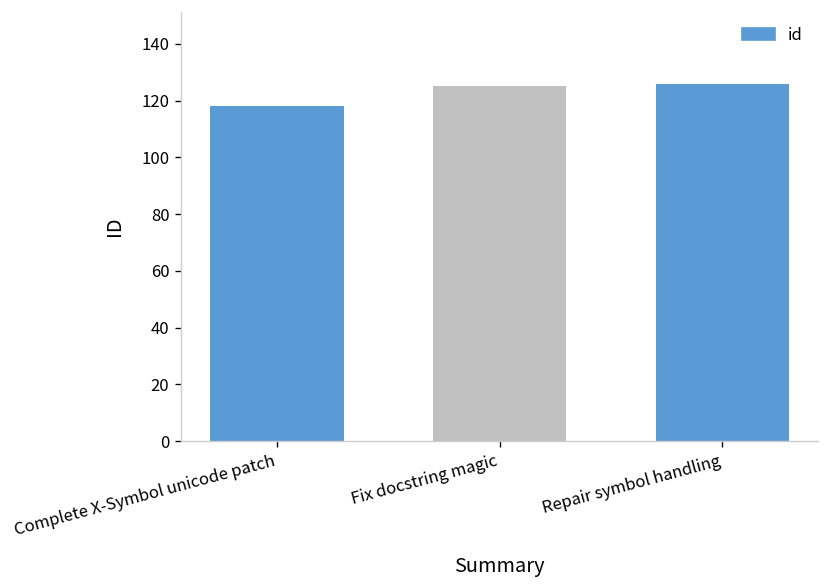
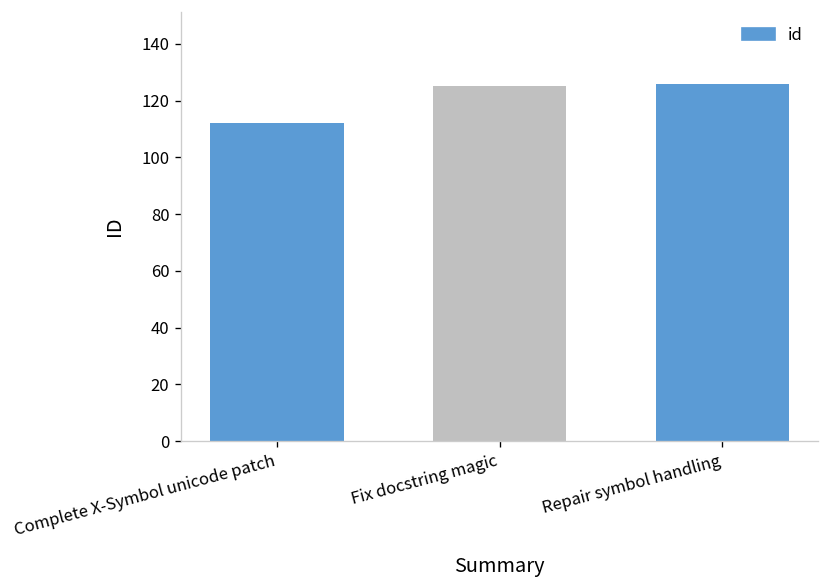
Complete X-Symbol unicode patch: 118 -> 112
